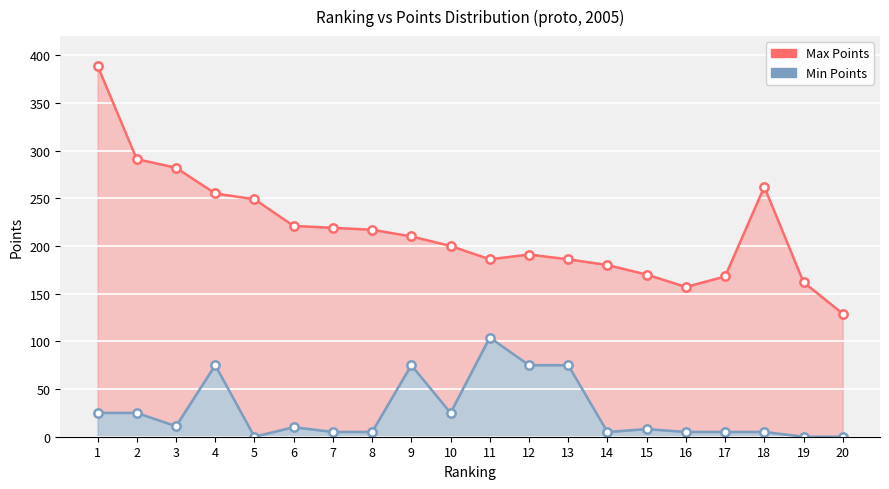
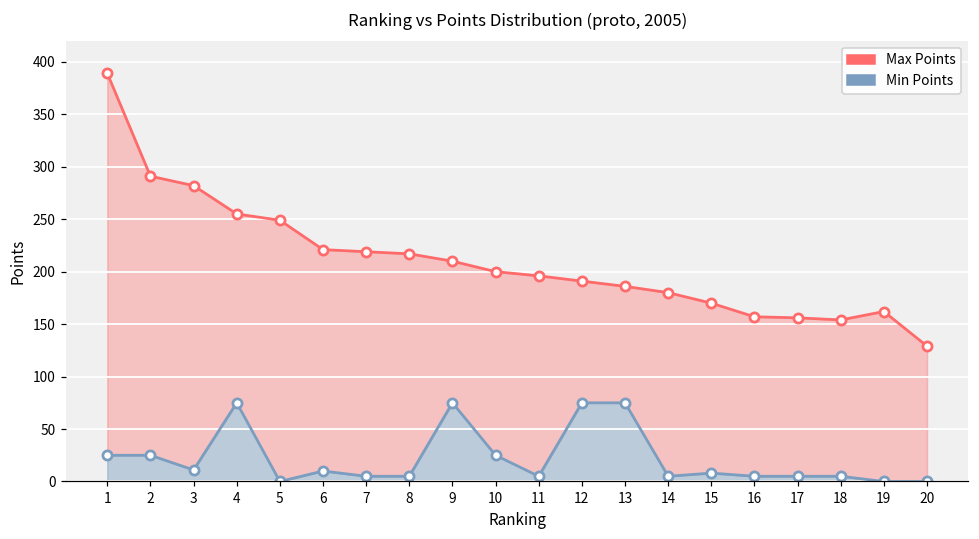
Max Points, 11: 190 -> 200
Min Points, 11: 100 -> 10
Max Points, 17: 170 -> 160
Max Points, 18: 260 -> 150
